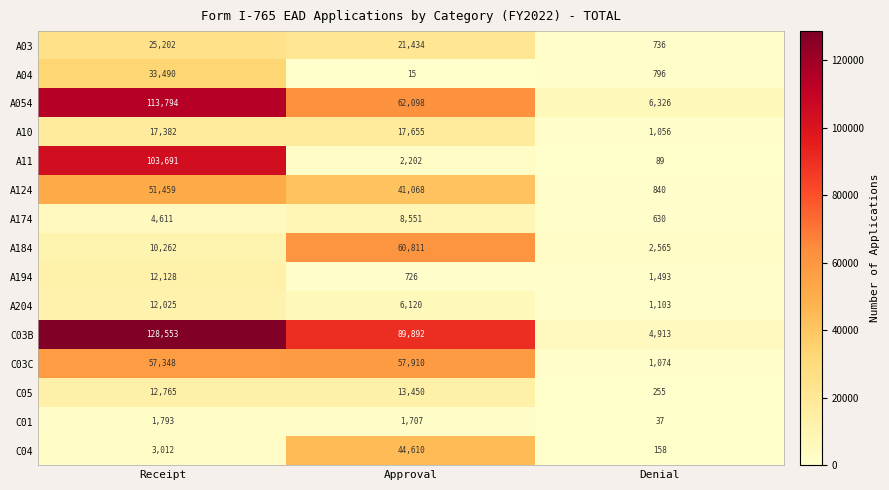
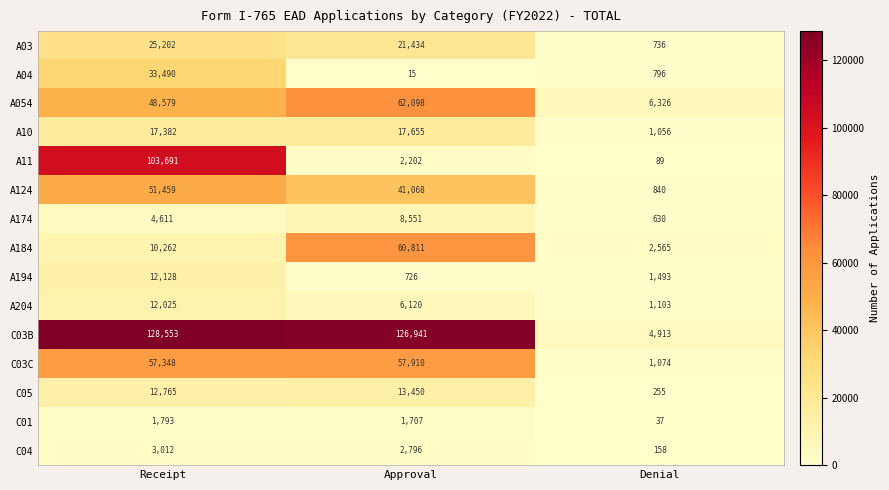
A054, Receipt: 113,794 -> 48,579
C03B, Approval: 89,892 -> 126,941
C04, Approval: 44,610 -> 2,796
